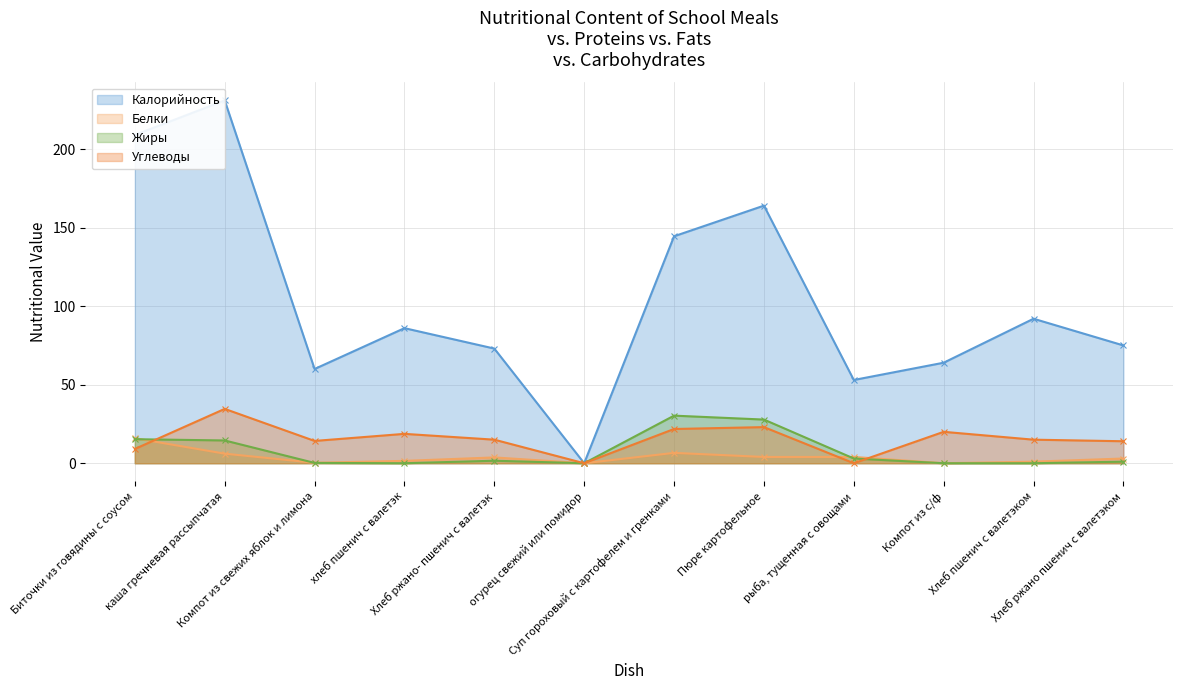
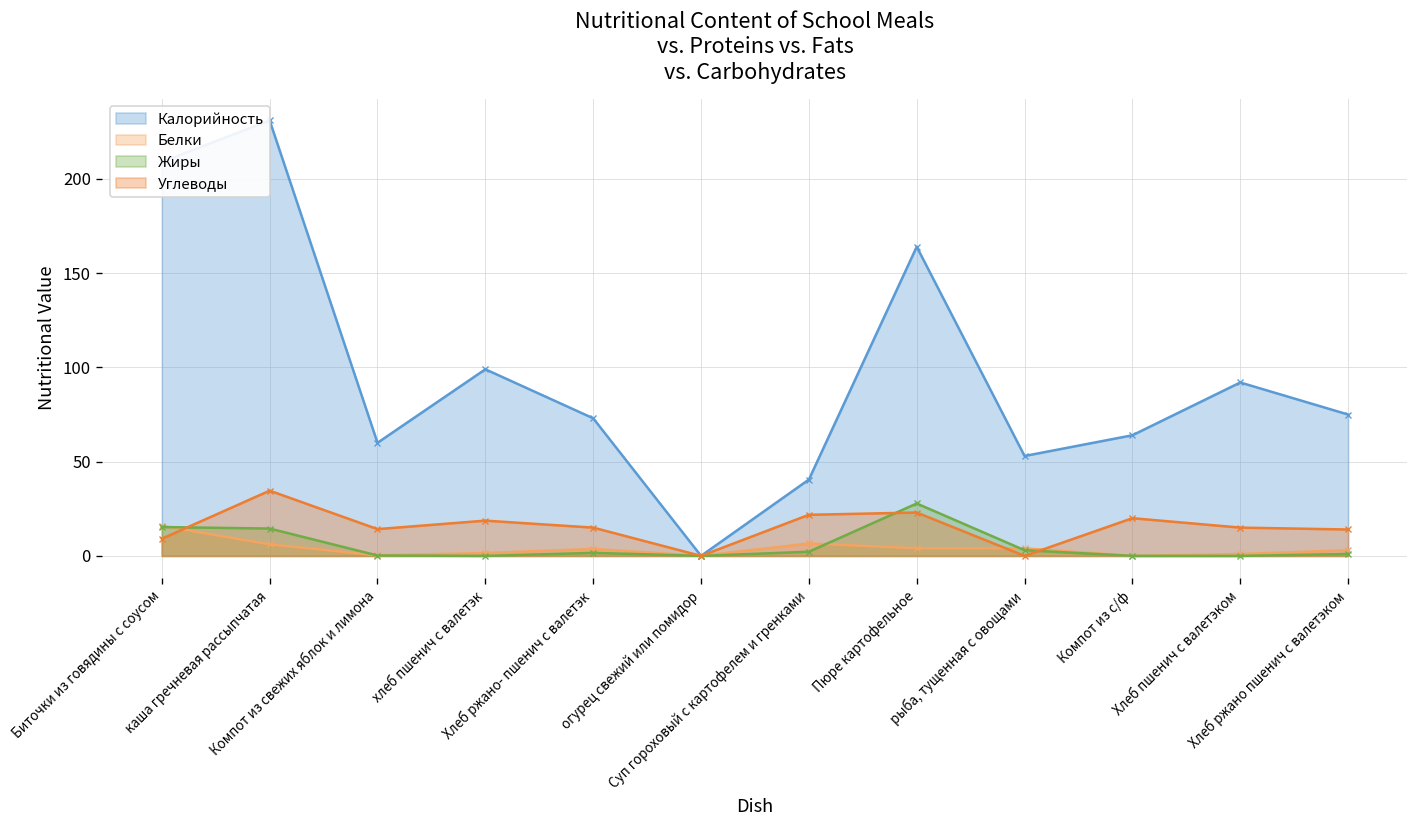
Калорийность, хлеб пшенич с валетэк: 86 -> 99
Калорийность, Суп гороховый с картофелем и гренками: 145 -> 41
Жиры, Суп гороховый с картофелем и гренками: 30 -> 2
